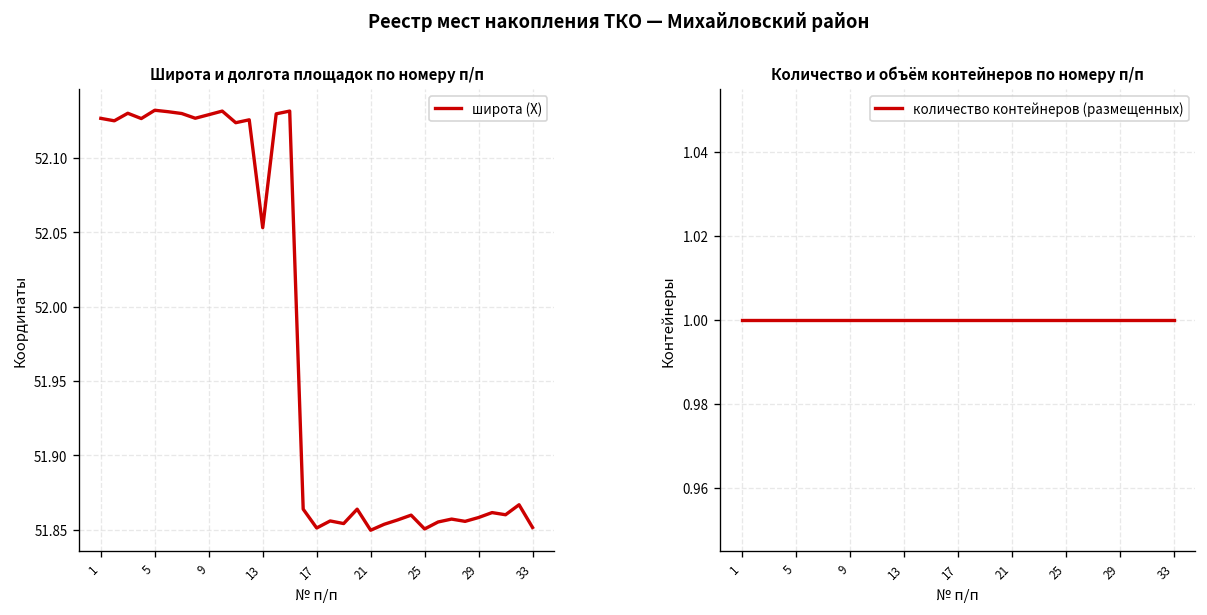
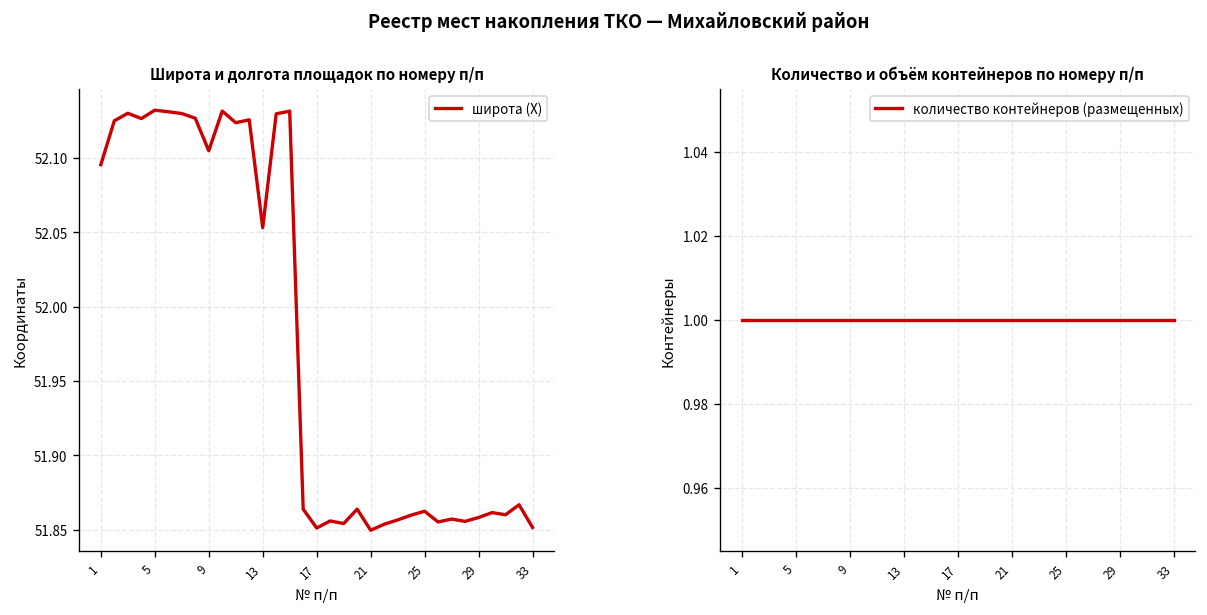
Широта и долгота площадок по номеру п/п, 1: 52.127 -> 52.096
Широта и долгота площадок по номеру п/п, 9: 52.129 -> 52.105
Широта и долгота площадок по номеру п/п, 25: 51.850 -> 51.862
